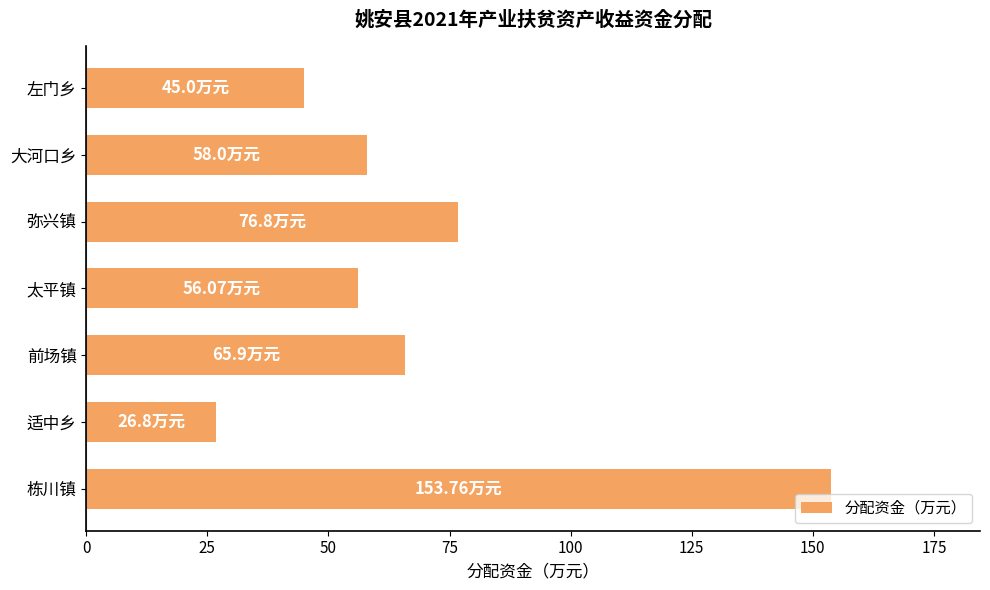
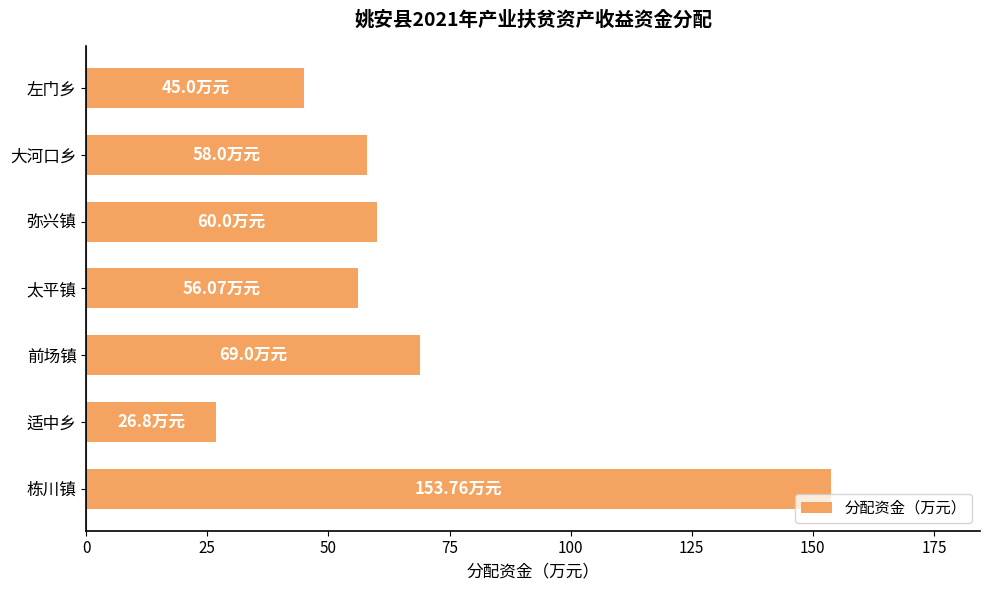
弥兴镇: 76.8 -> 60.0
前场镇: 65.9 -> 69.0
